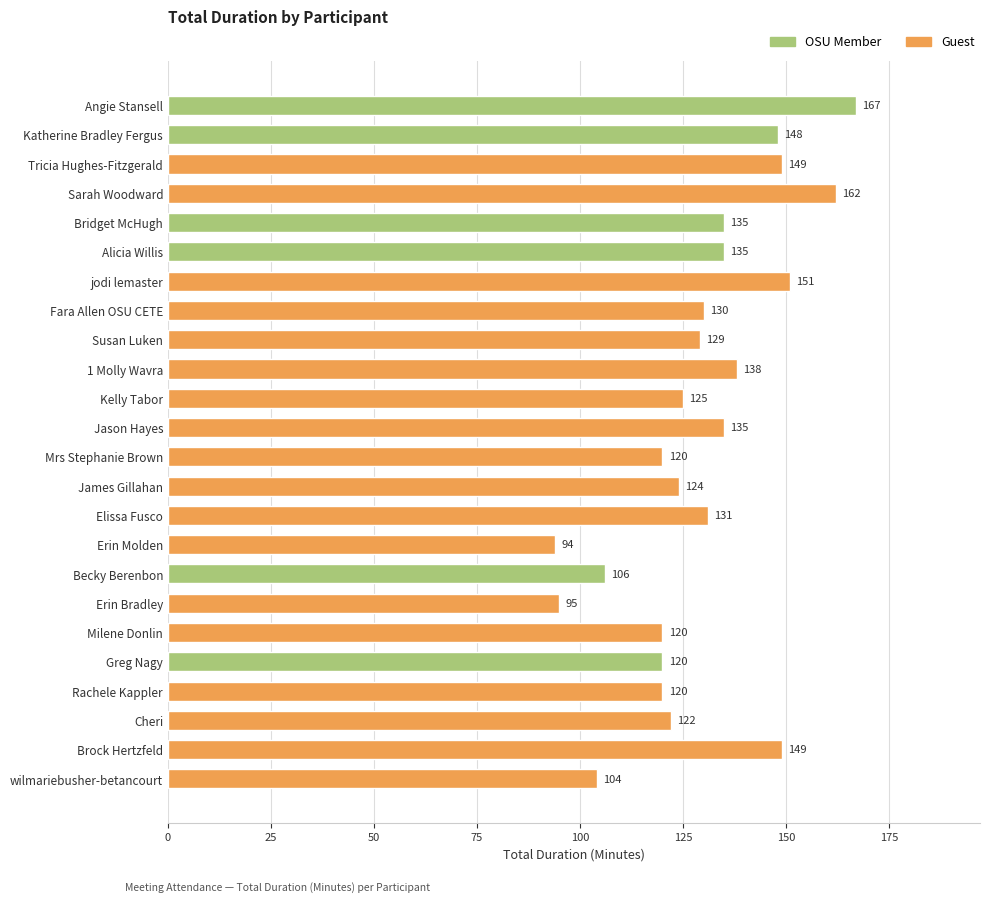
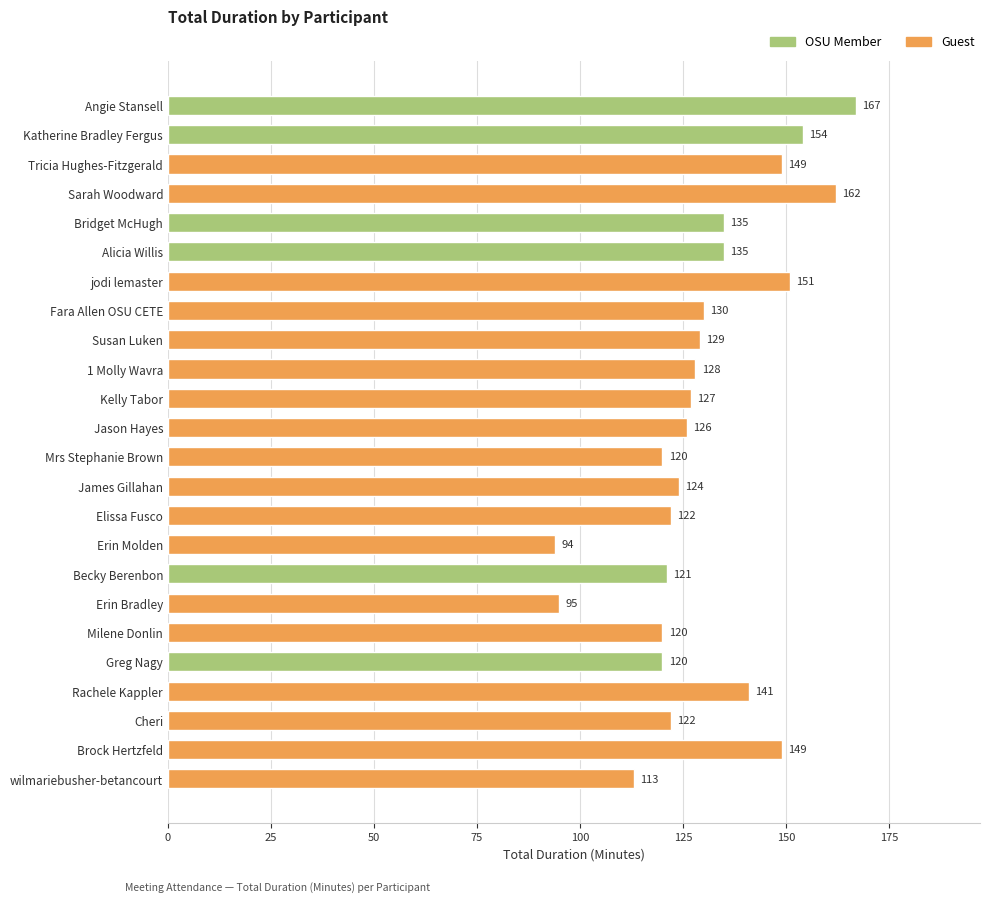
Katherine Bradley Fergus: 148 -> 154
1 Molly Wavra: 138 -> 128
Kelly Tabor: 125 -> 127
Jason Hayes: 135 -> 126
Elissa Fusco: 131 -> 122
Becky Berenbon: 106 -> 121
Rachele Kappler: 120 -> 141
wilmariebusher-betancourt: 104 -> 113
